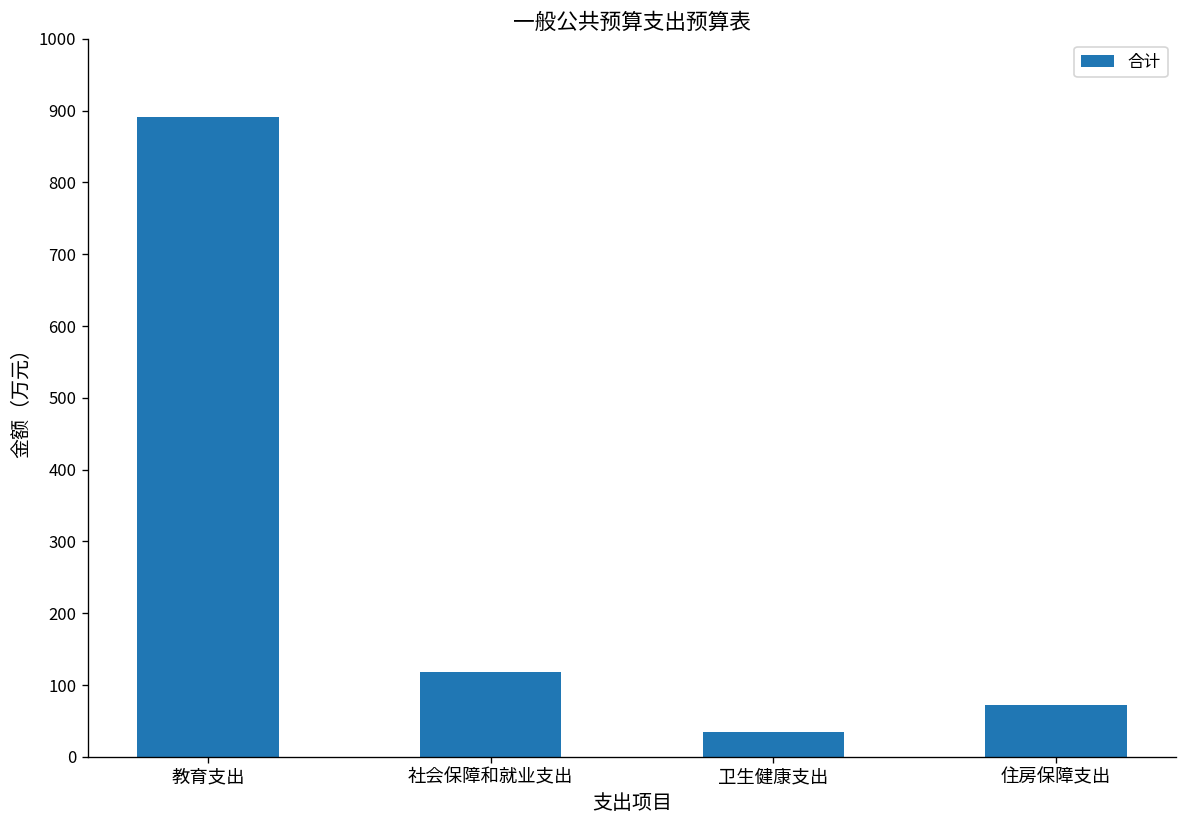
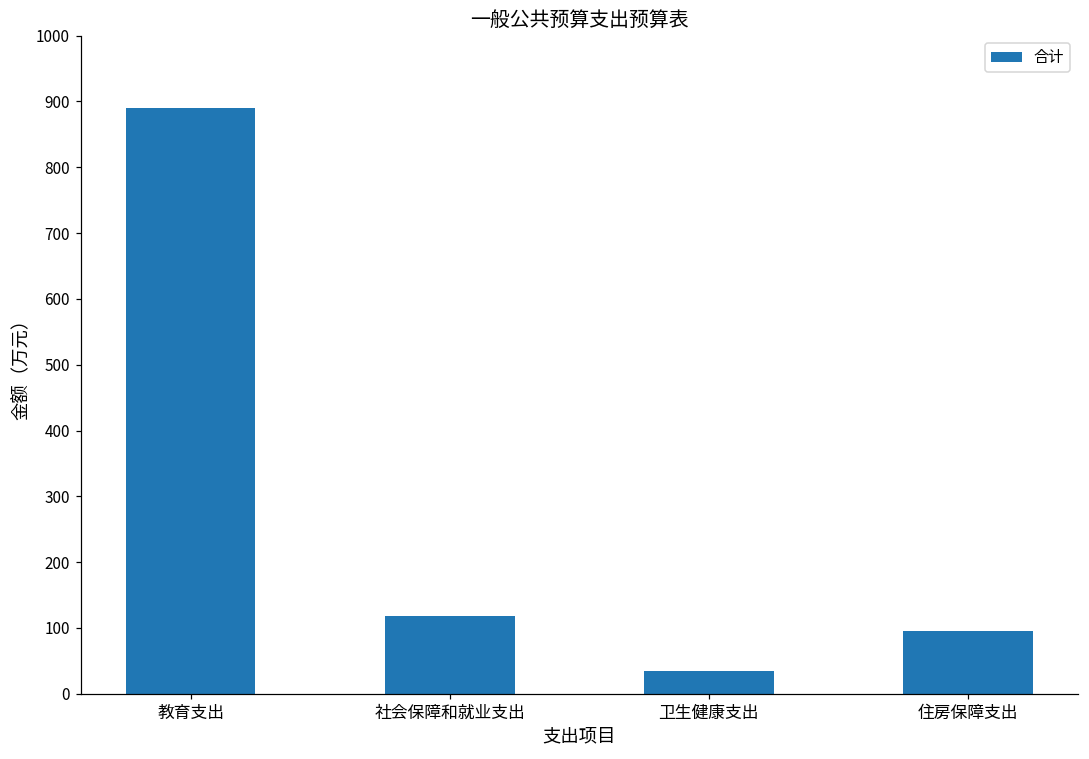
住房保障支出: 70 -> 100
